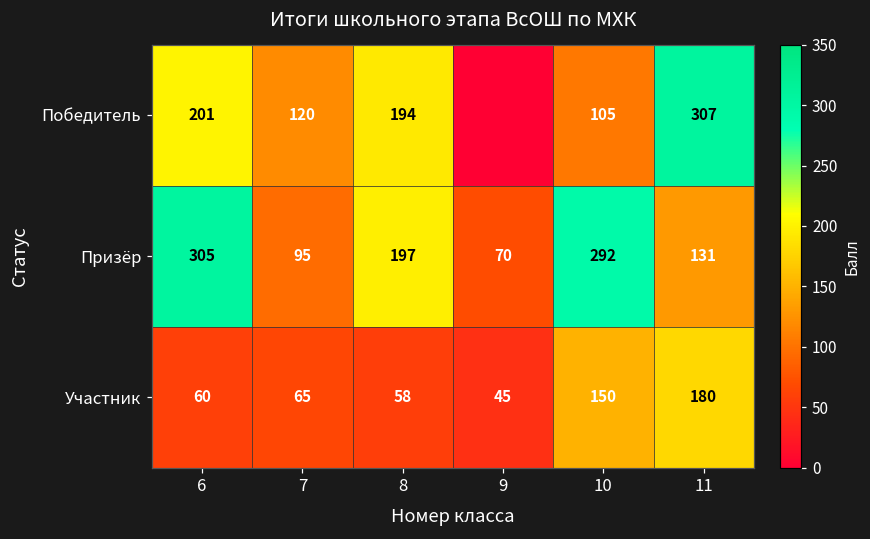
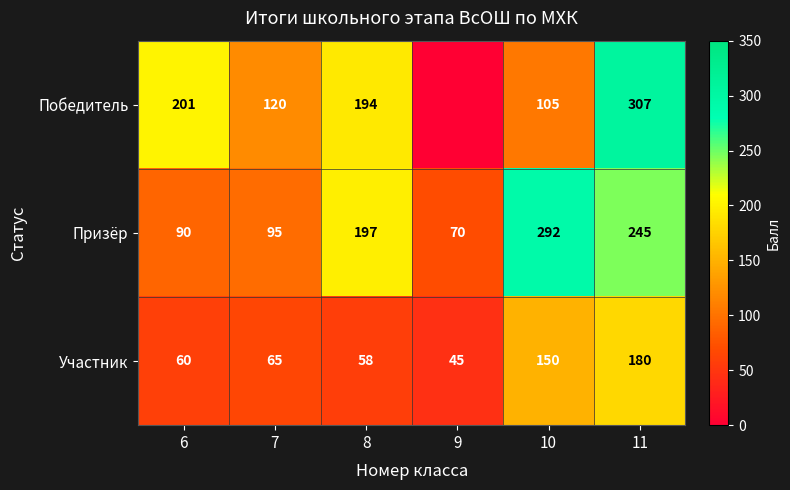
Призёр, 6: 305 -> 90
Призёр, 11: 131 -> 245
